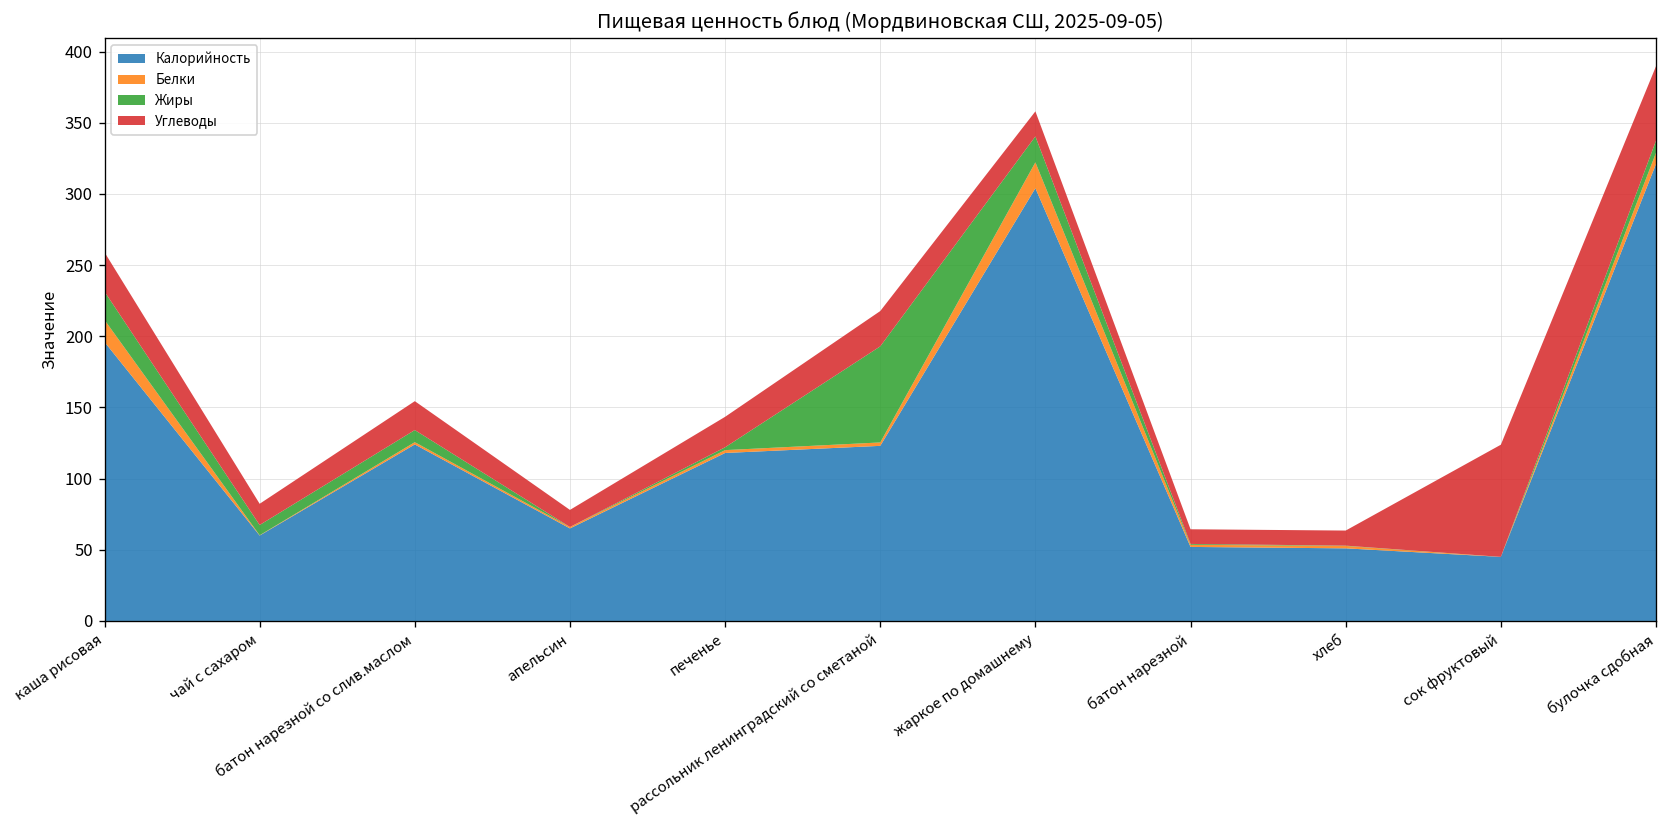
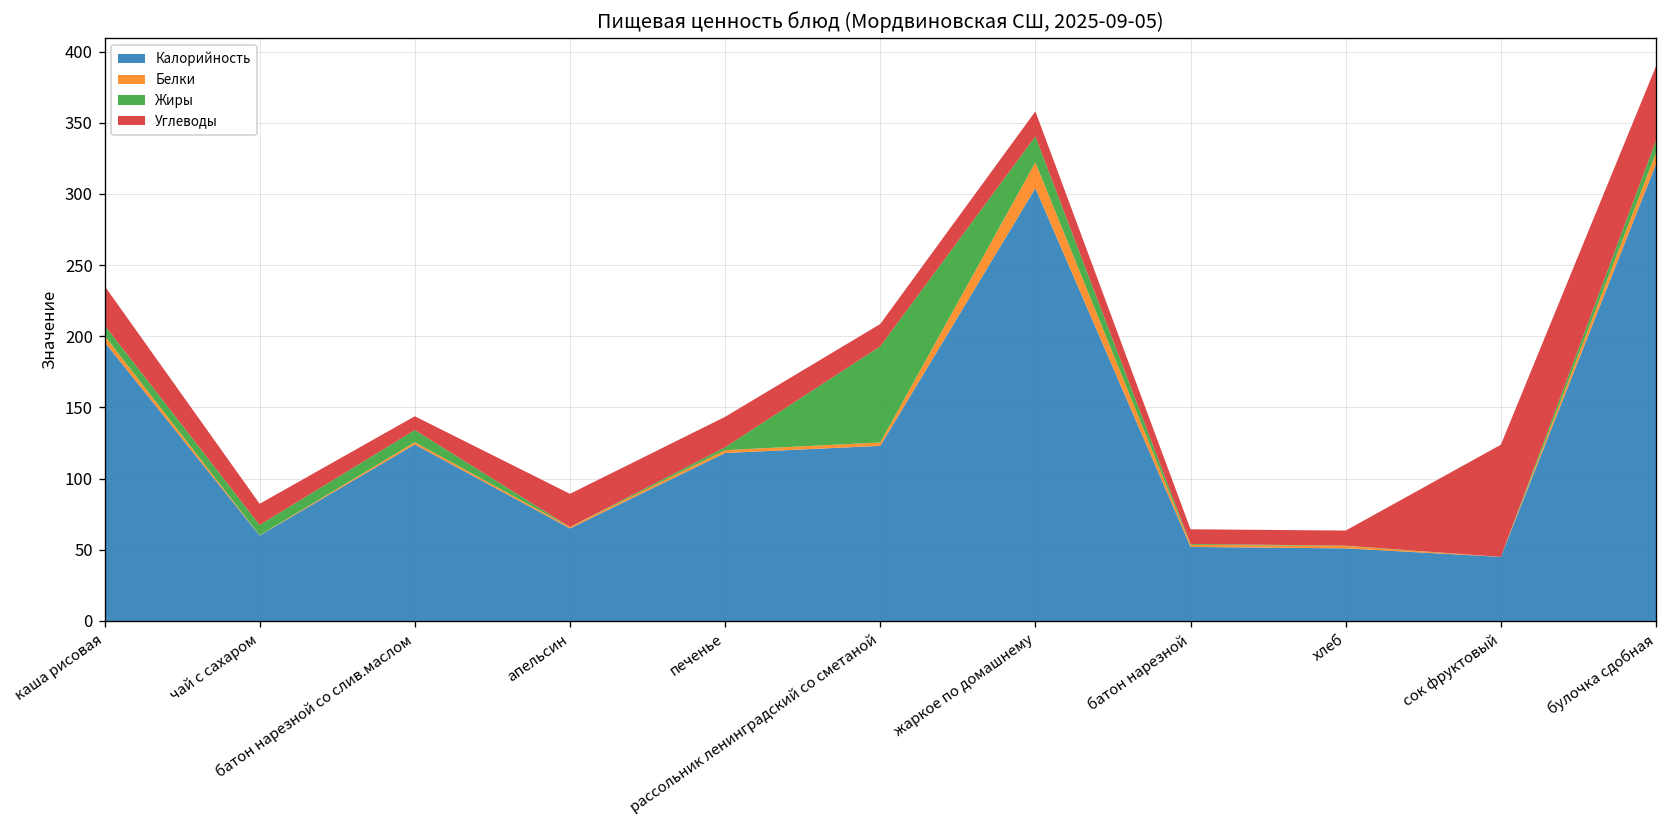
Белки, каша рисовая: 16 -> 5
Жиры, каша рисовая: 20 -> 7
Углеводы, батон нарезной со слив.маслом: 20 -> 10
Углеводы, апельсин: 12 -> 23
Углеводы, рассольник ленинградский со сметаной: 25 -> 16
